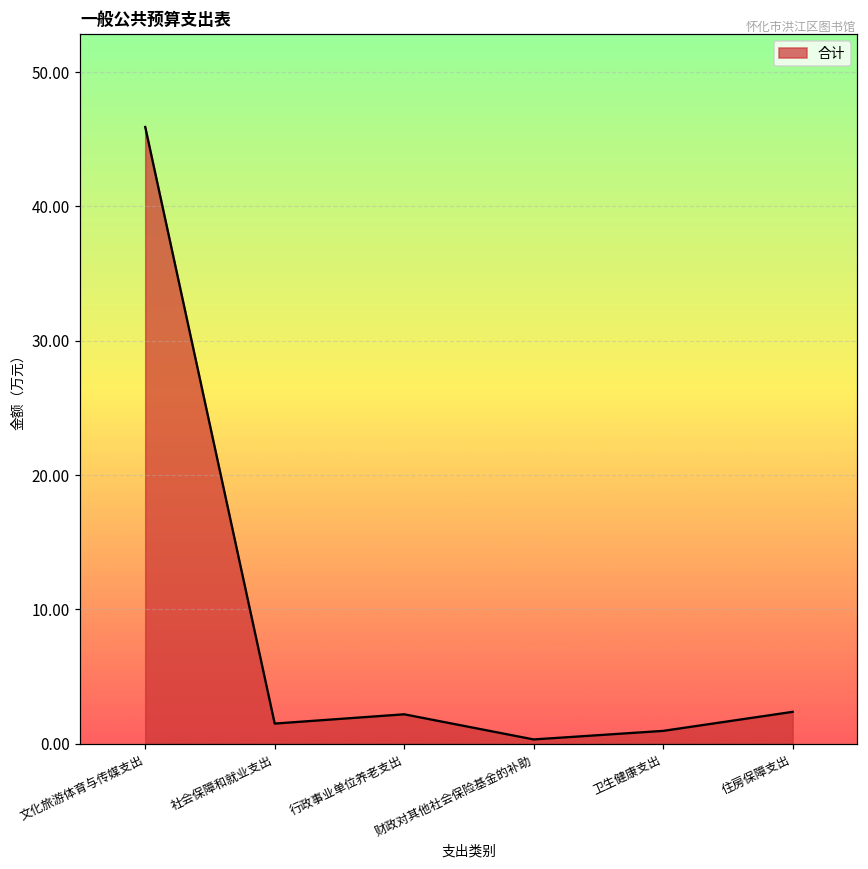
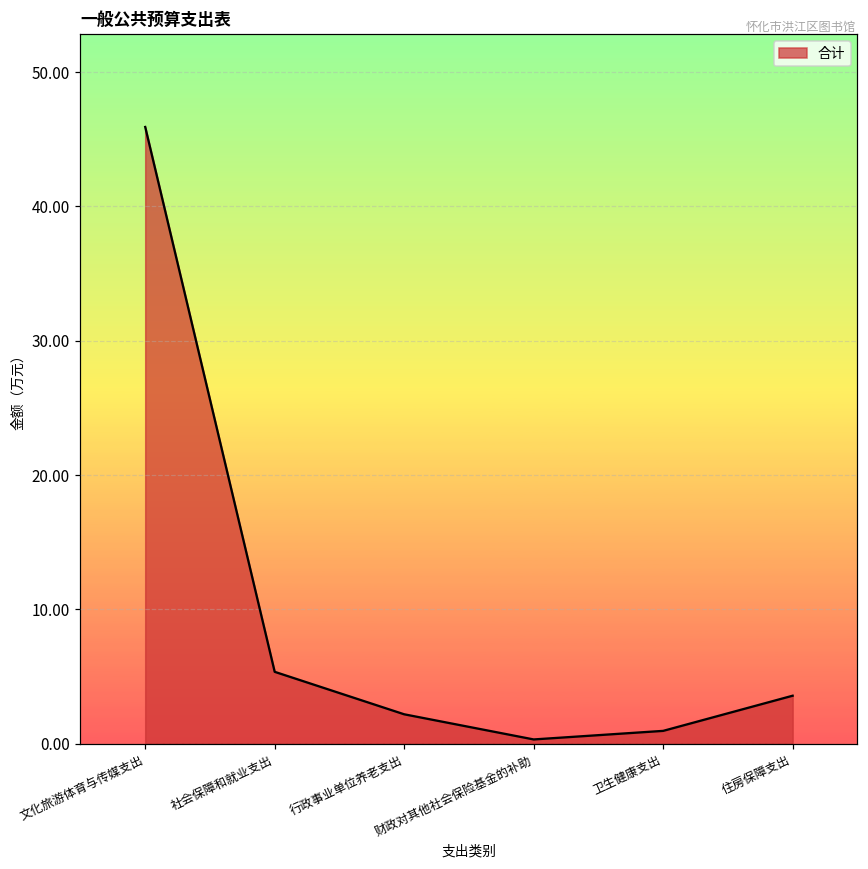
社会保障和就业支出: 1.5 -> 5.3
住房保障支出: 2.4 -> 3.6
